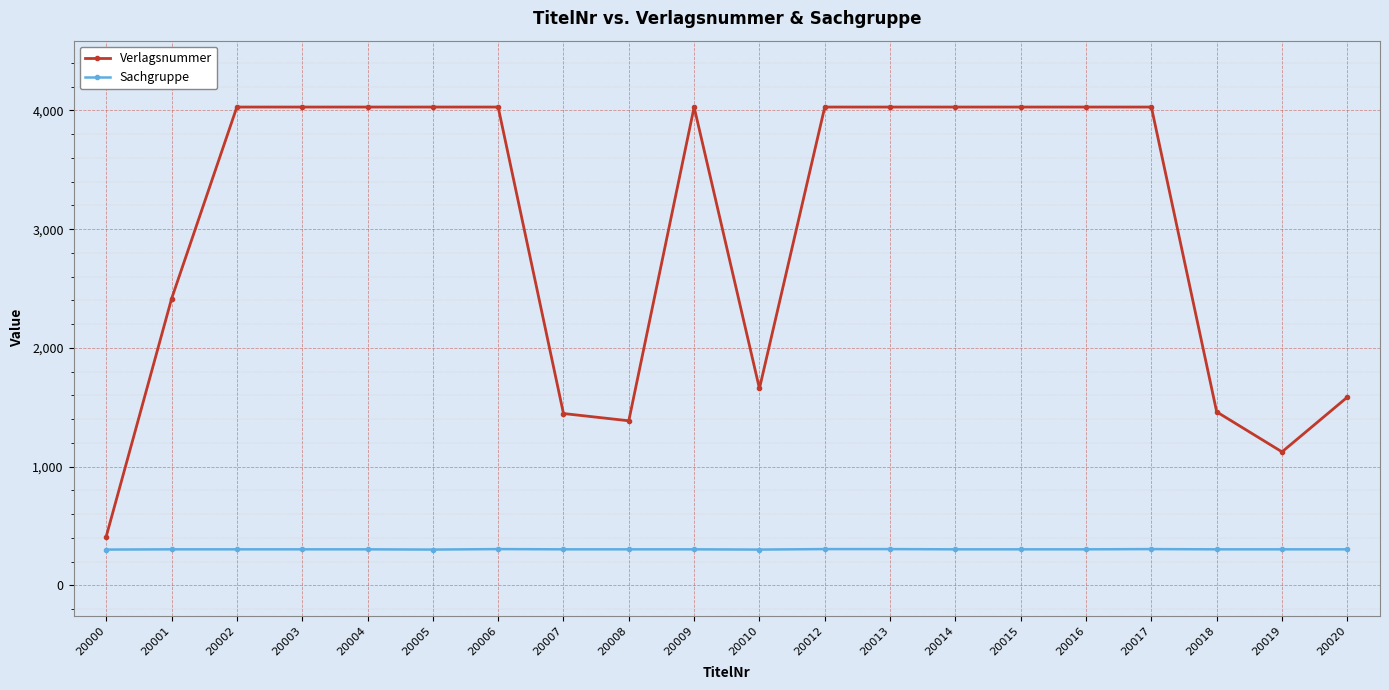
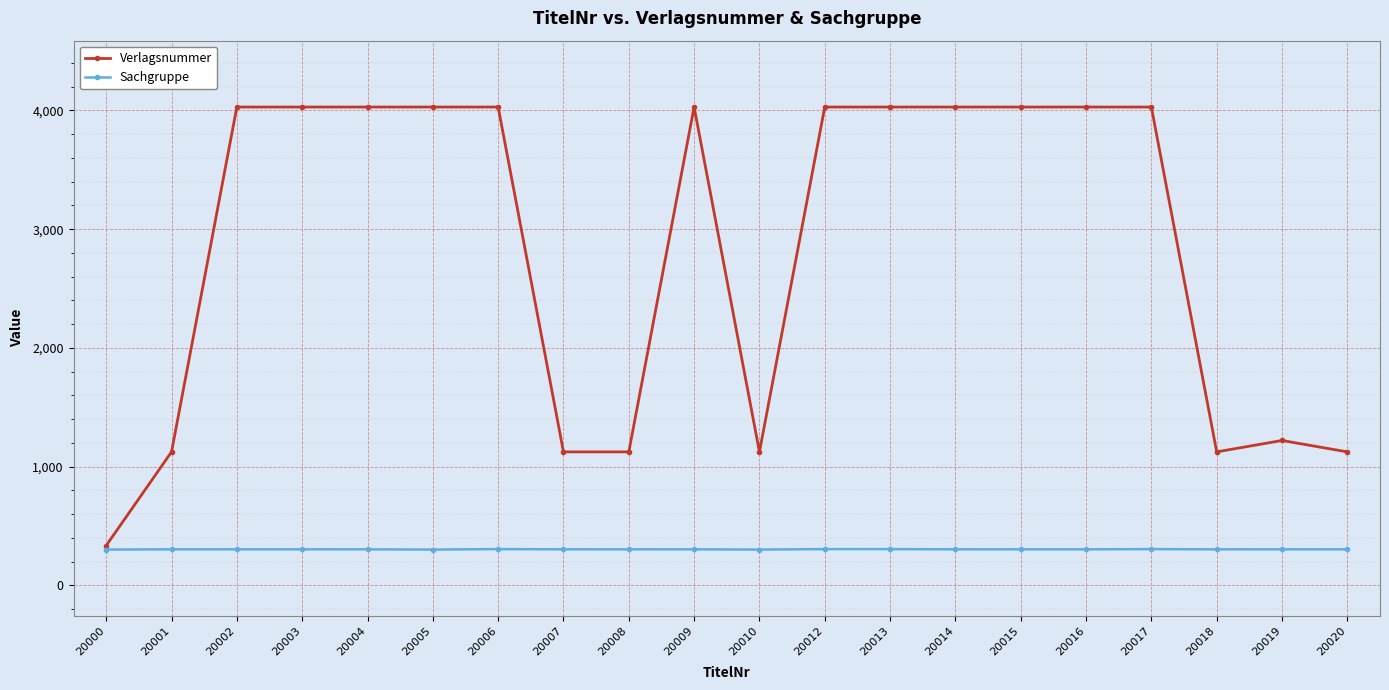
Verlagsnummer, 20000: 410 -> 340
Verlagsnummer, 20001: 2,410 -> 1,120
Verlagsnummer, 20007: 1,450 -> 1,120
Verlagsnummer, 20008: 1,390 -> 1,120
Verlagsnummer, 20010: 1,660 -> 1,120
Verlagsnummer, 20018: 1,460 -> 1,120
Verlagsnummer, 20019: 1,120 -> 1,220
Verlagsnummer, 20020: 1,590 -> 1,120
